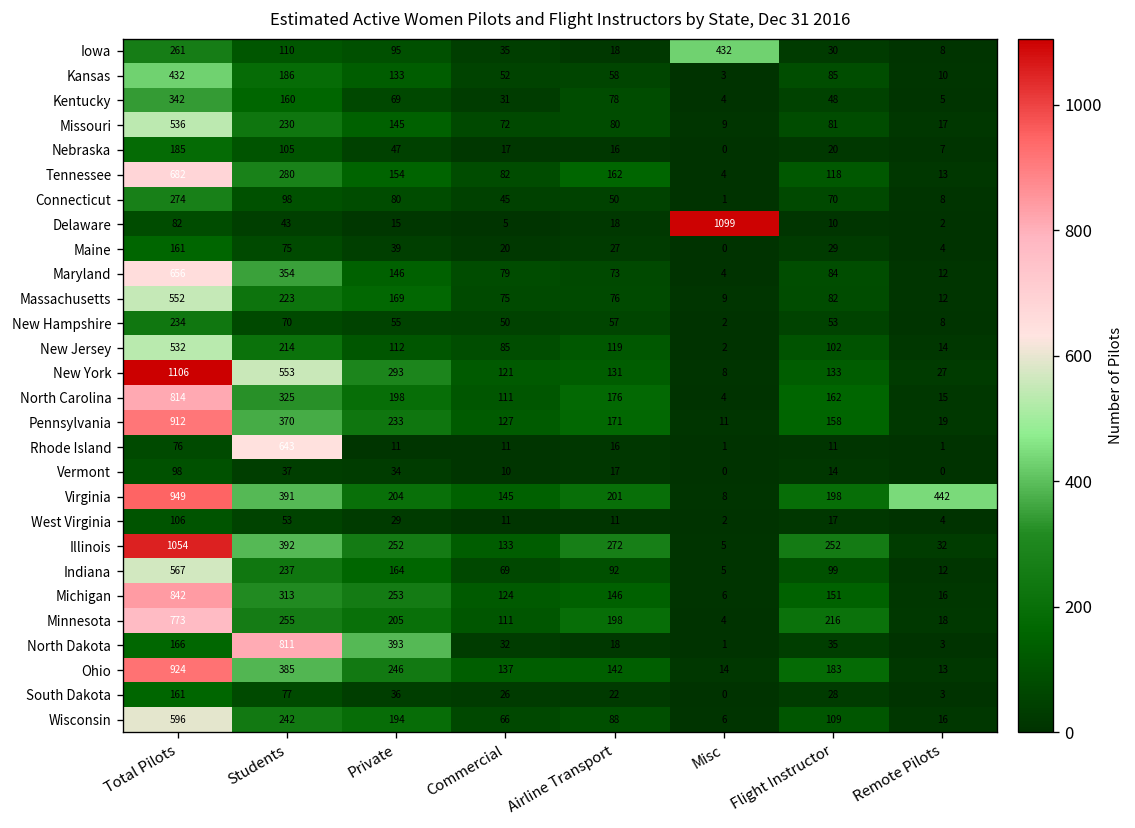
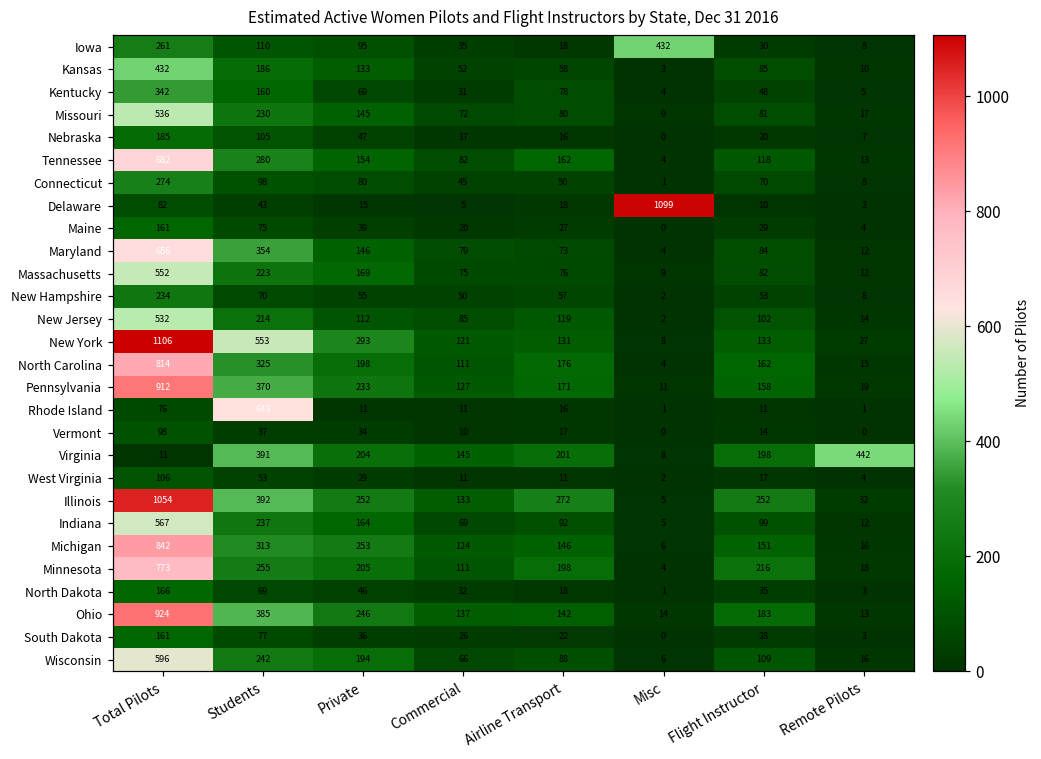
Virginia, Total Pilots: 949 -> 11
North Dakota, Students: 811 -> 69
North Dakota, Private: 393 -> 46
